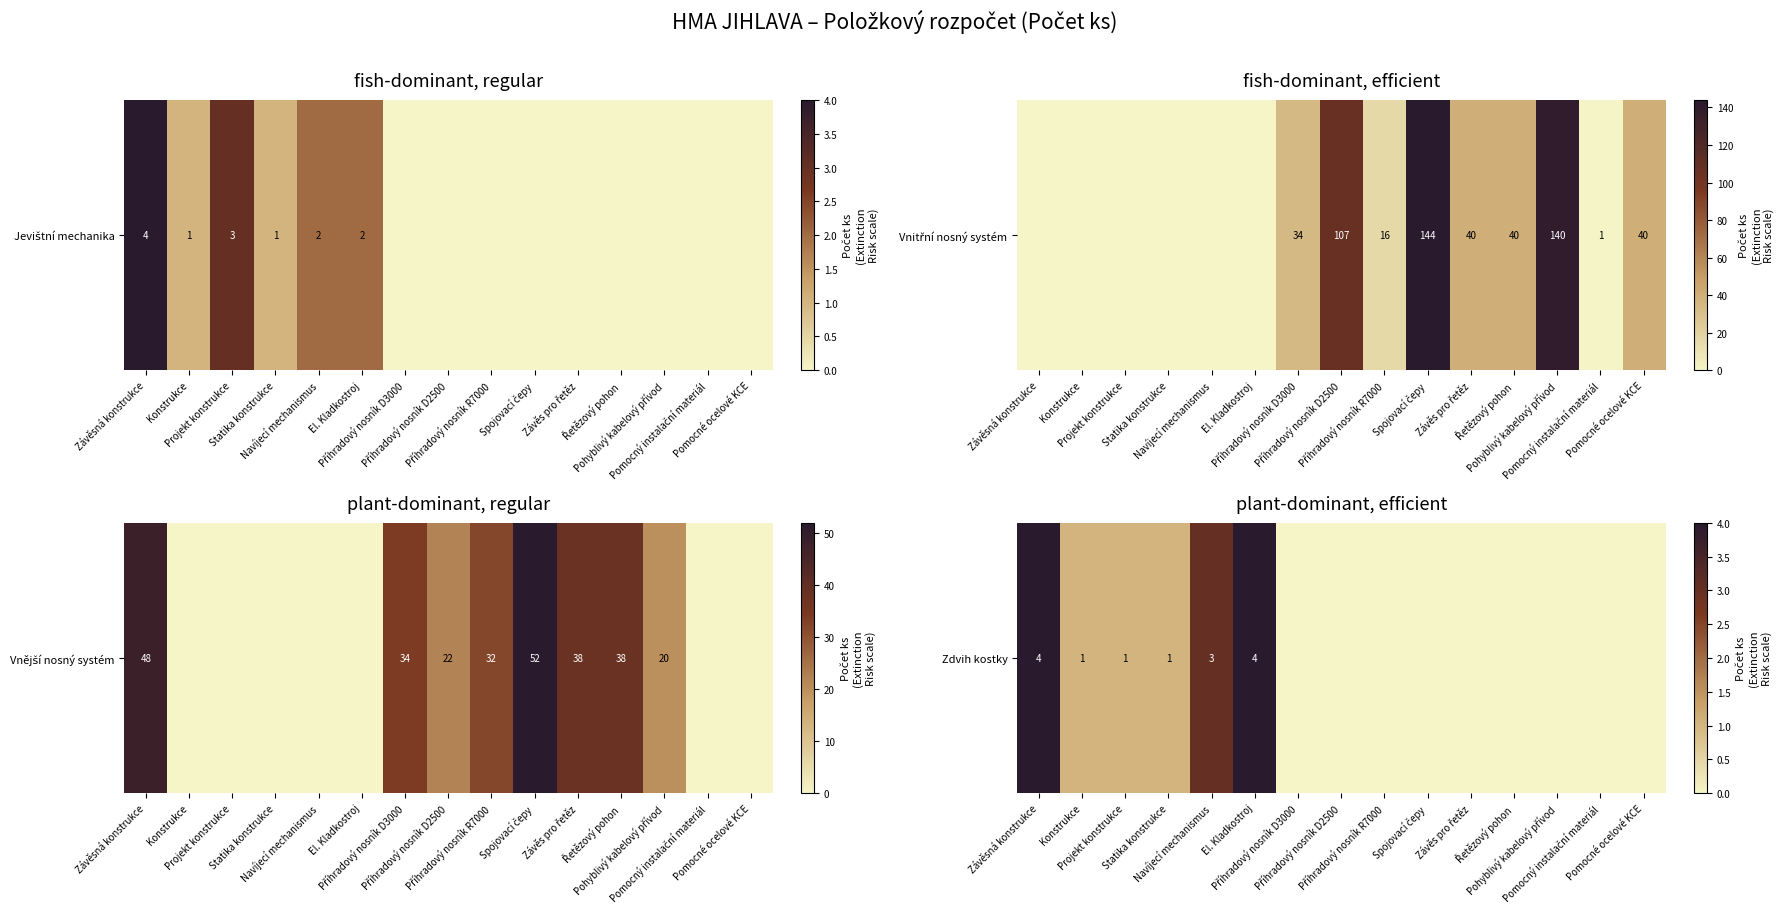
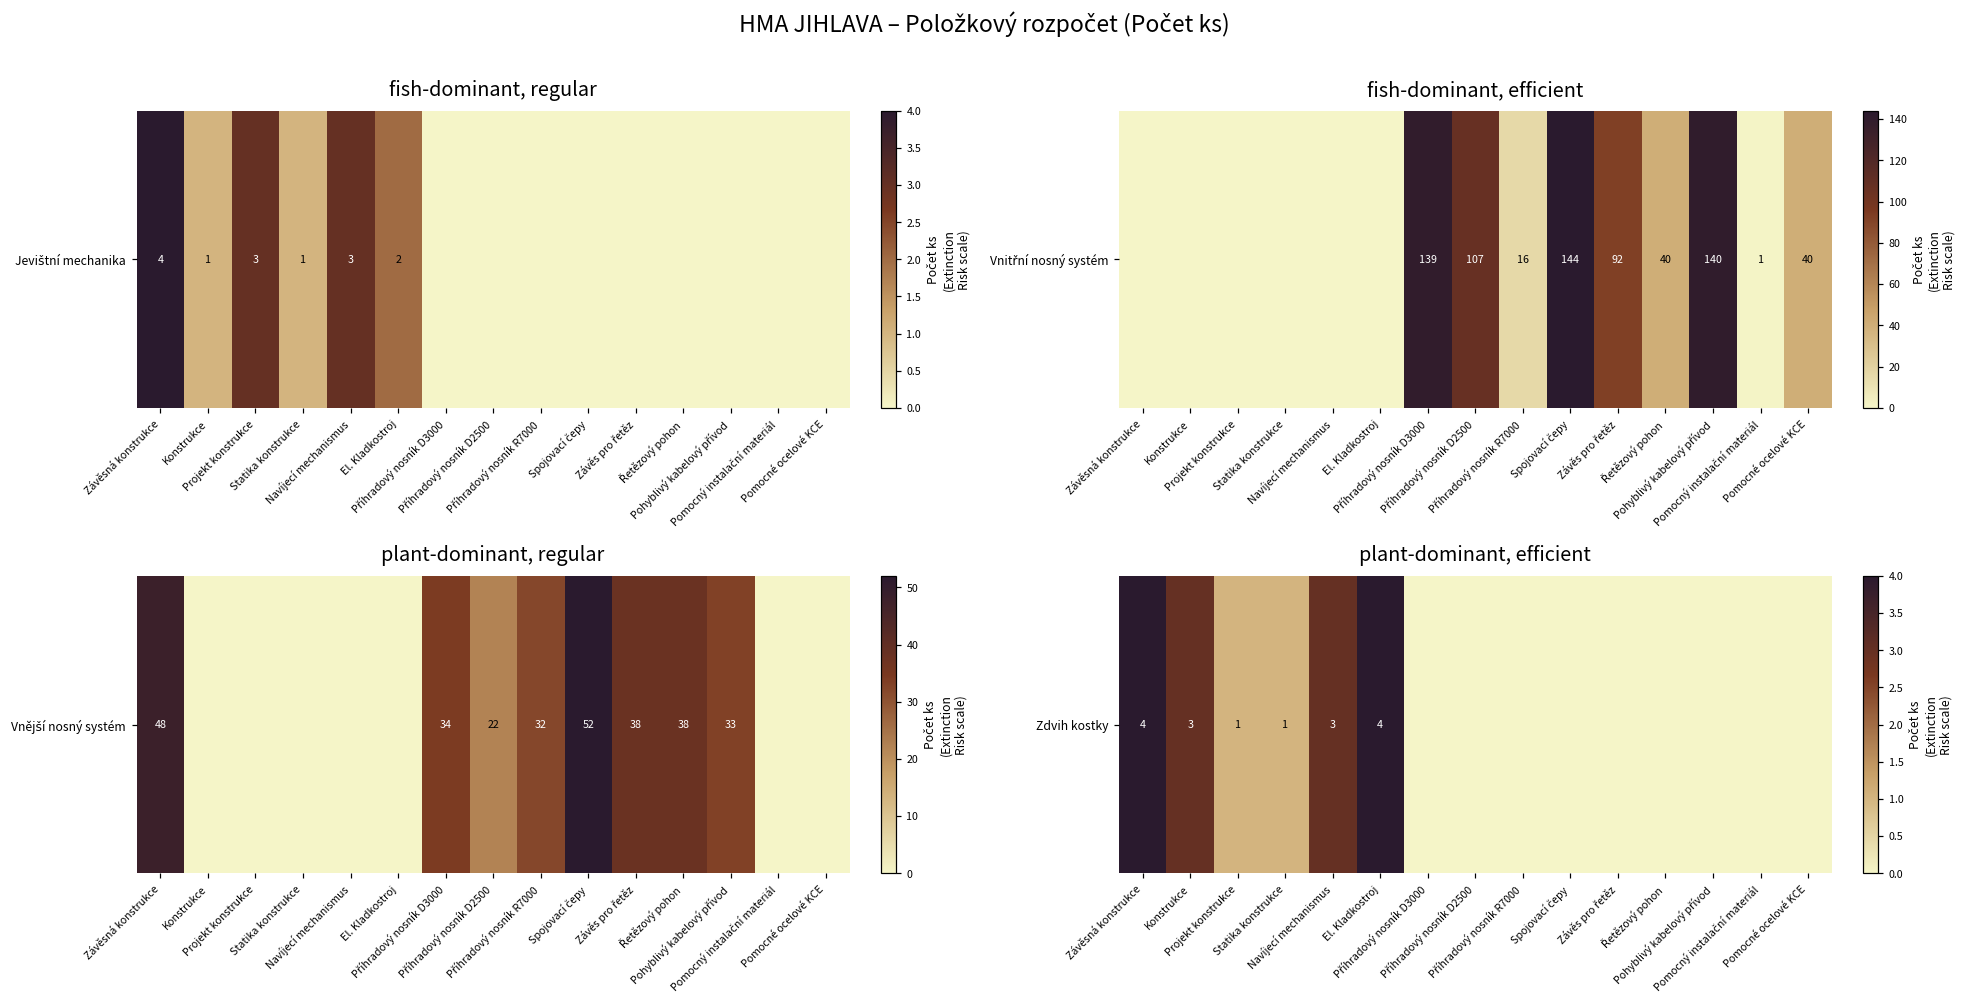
fish-dominant, regular, Jevištní mechanika, Navíjecí mechanismus: 2 -> 3
fish-dominant, efficient, Vnitřní nosný systém, Příhradový nosník D3000: 34 -> 139
fish-dominant, efficient, Vnitřní nosný systém, Závěs pro řetěz: 40 -> 92
plant-dominant, regular, Vnější nosný systém, Pohyblivý kabelový přívod: 20 -> 33
plant-dominant, efficient, Zdvih kostky, Konstrukce: 1 -> 3
